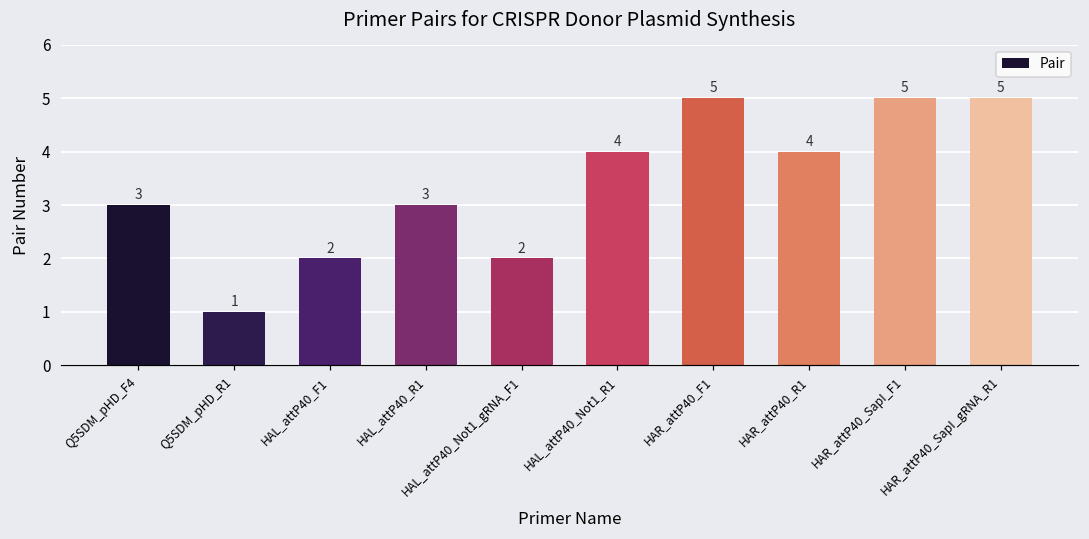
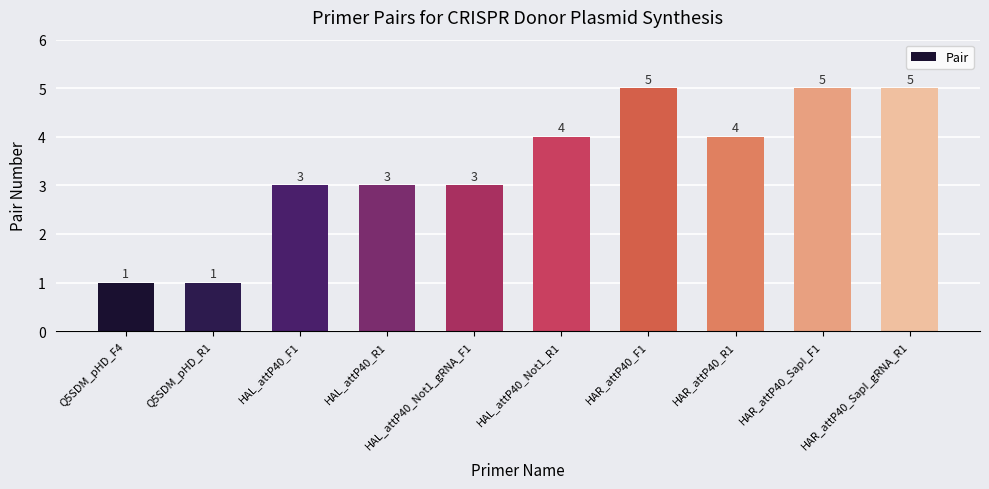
Q5SDM_pHD_F4: 3 -> 1
HAL_attP40_F1: 2 -> 3
HAL_attP40_Not1_gRNA_F1: 2 -> 3
